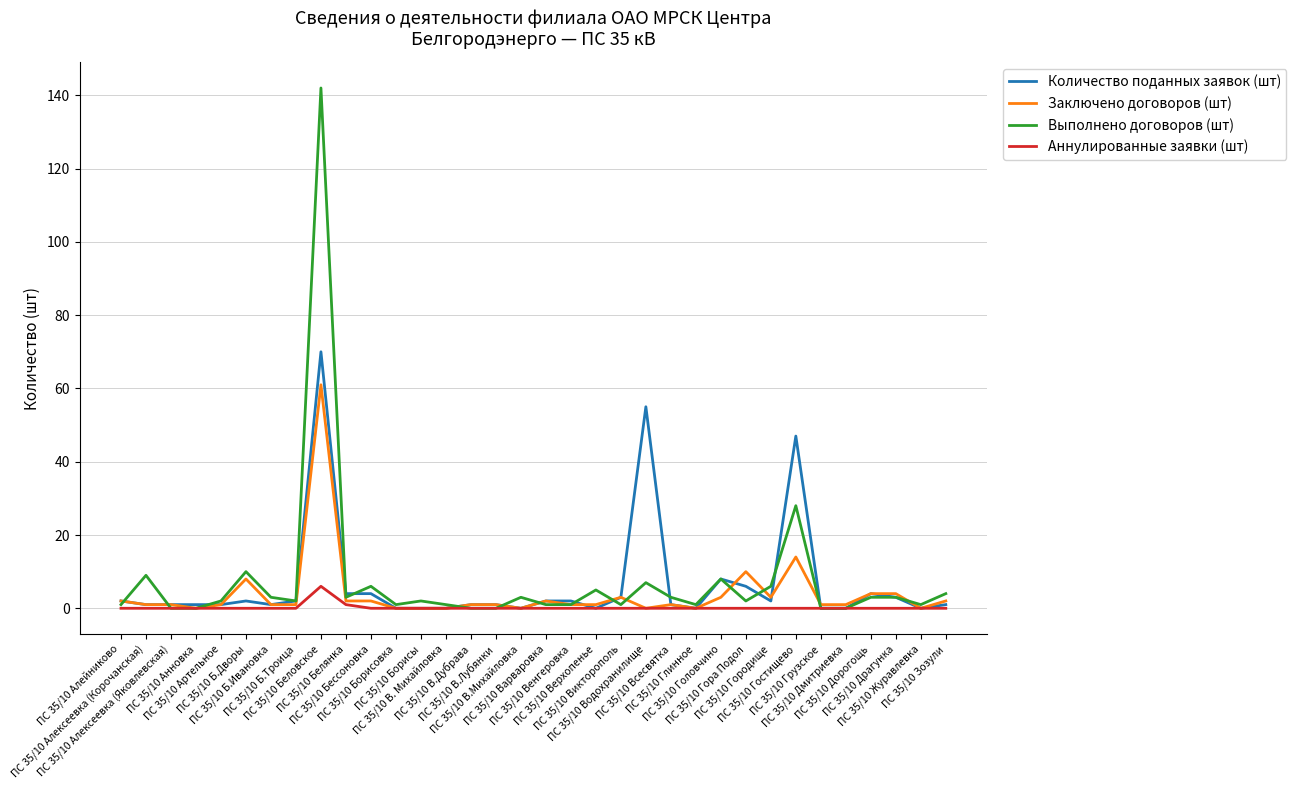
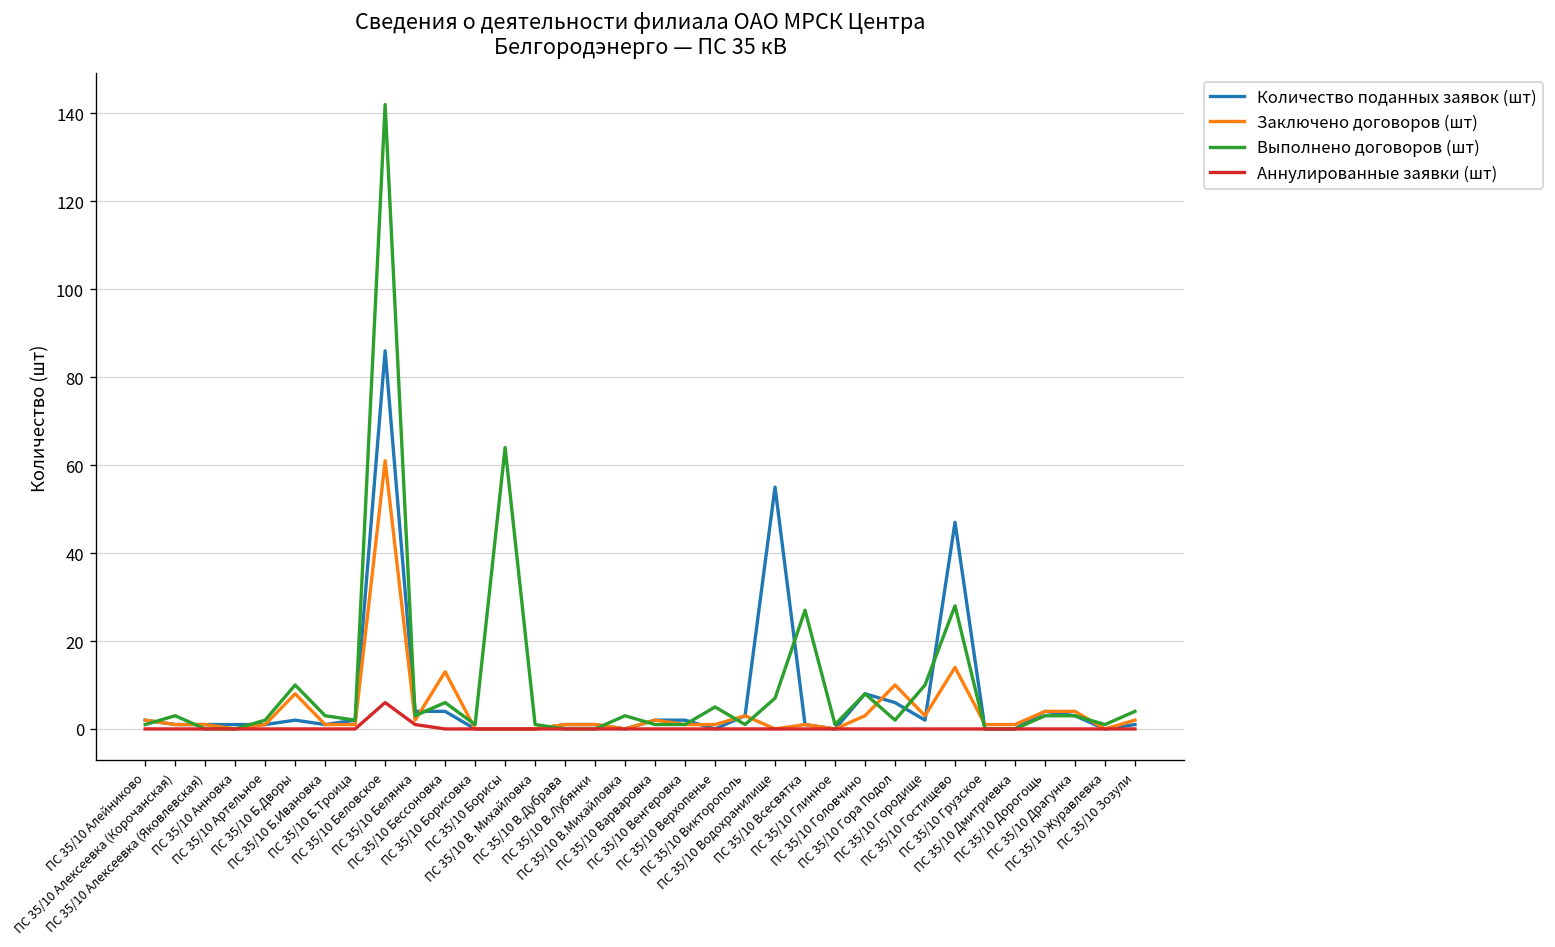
Выполнено договоров (шт), ПС 35/10 Алексеевка (Корочанская): 9 -> 3
Количество поданных заявок (шт), ПС 35/10 Беловское: 70 -> 86
Заключено договоров (шт), ПС 35/10 Бессоновка: 2 -> 13
Выполнено договоров (шт), ПС 35/10 Борисы: 2 -> 64
Выполнено договоров (шт), ПС 35/10 Всесвятка: 3 -> 27
Выполнено договоров (шт), ПС 35/10 Городище: 6 -> 10
